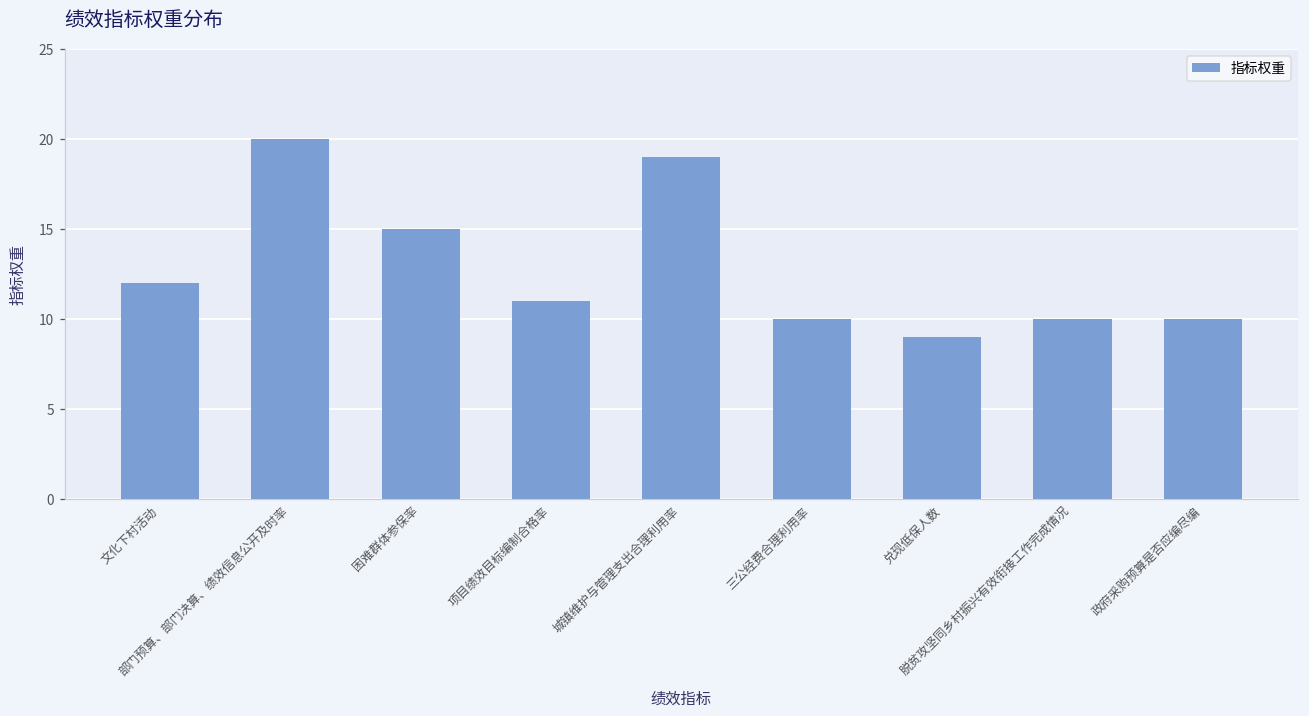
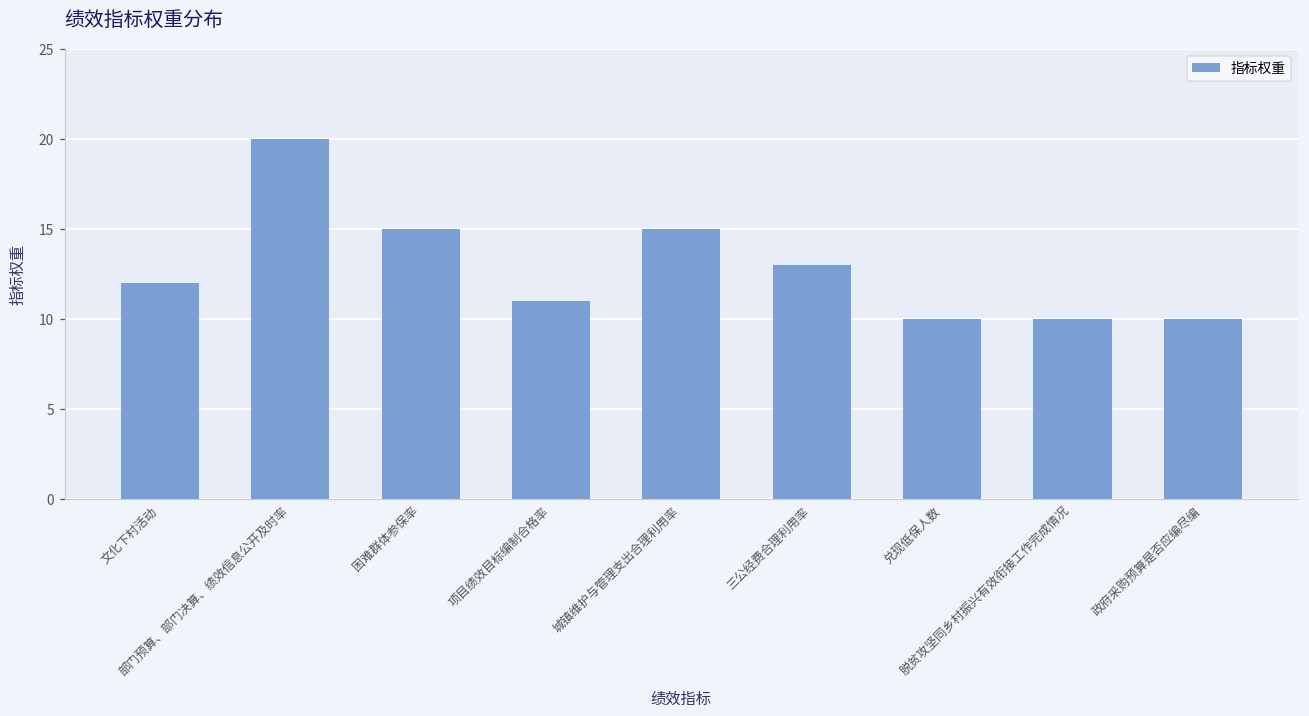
城镇维护与管理支出合理利用率: 19 -> 15
三公经费合理利用率: 10 -> 13
兑现低保人数: 9 -> 10
